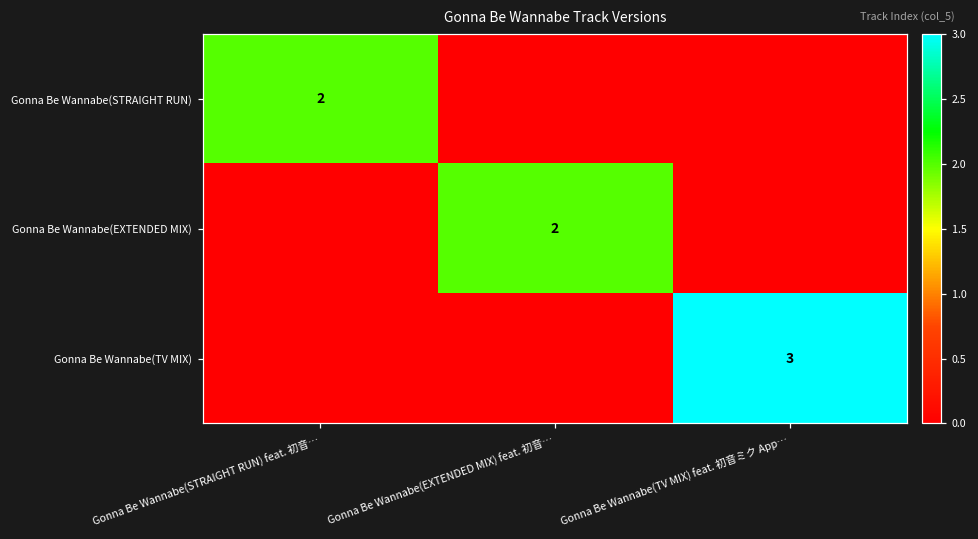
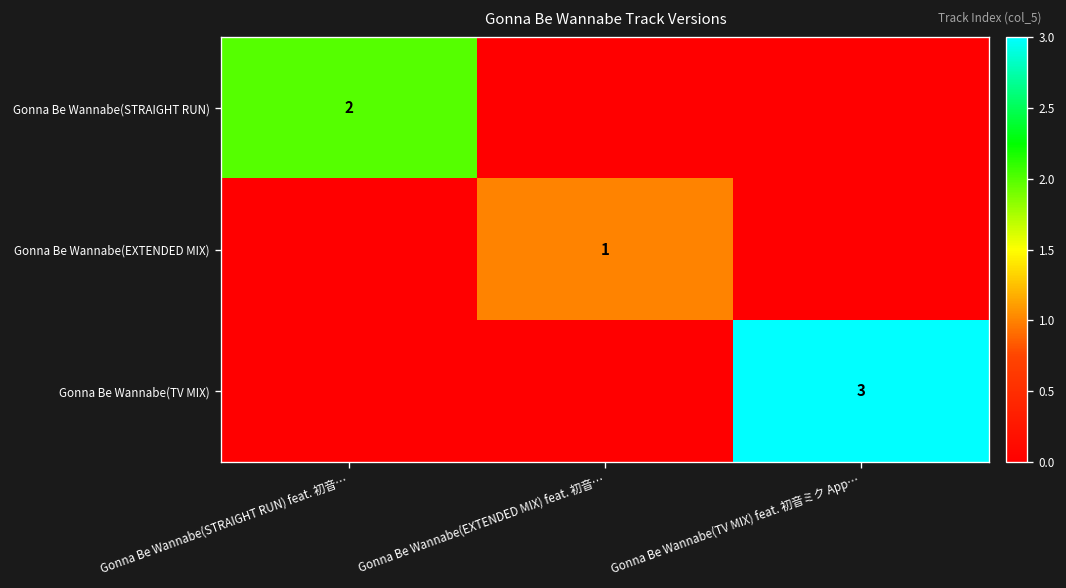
Gonna Be Wannabe(EXTENDED MIX), Gonna Be Wannabe(EXTENDED MIX) feat. 初音…: 2 -> 1
